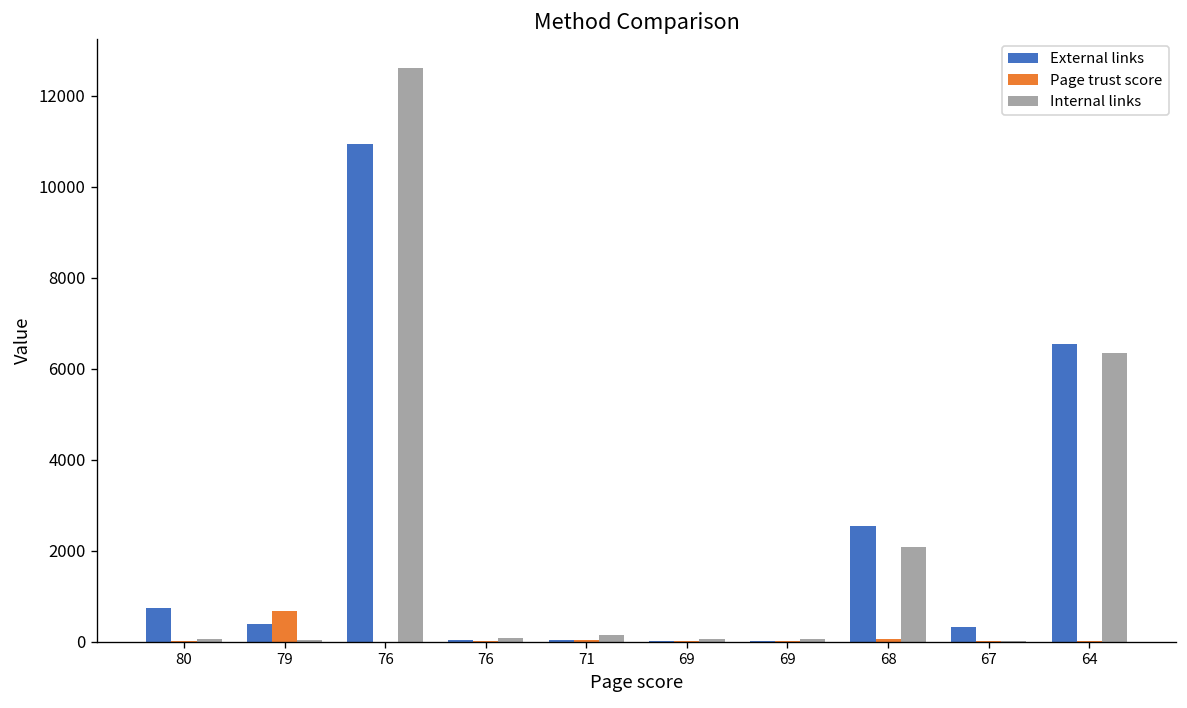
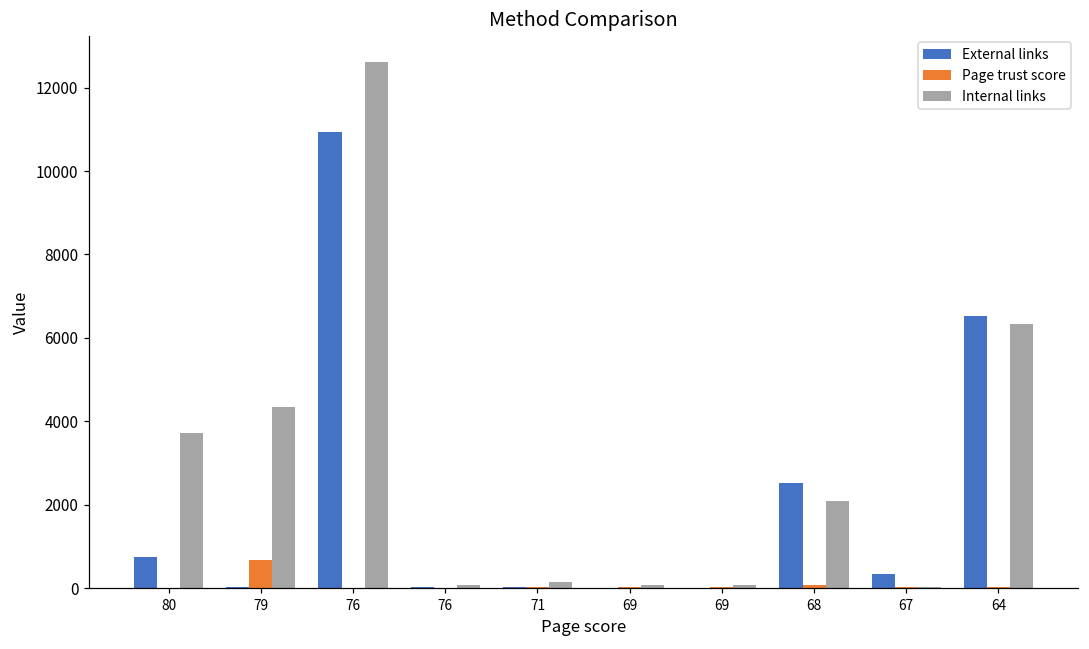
Internal links, 80: 100 -> 3700
External links, 79: 400 -> 0
Internal links, 79: 0 -> 4300
